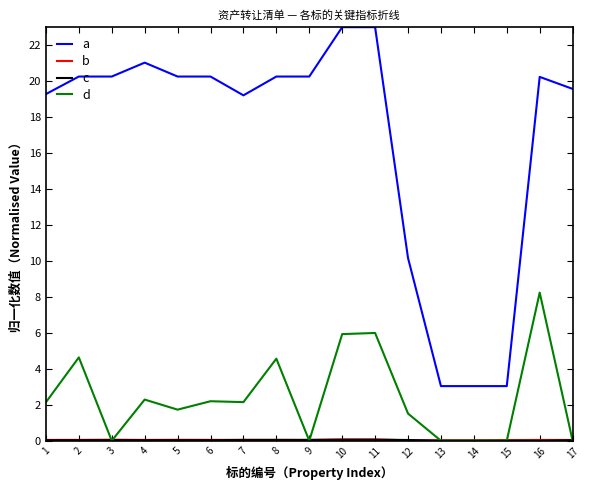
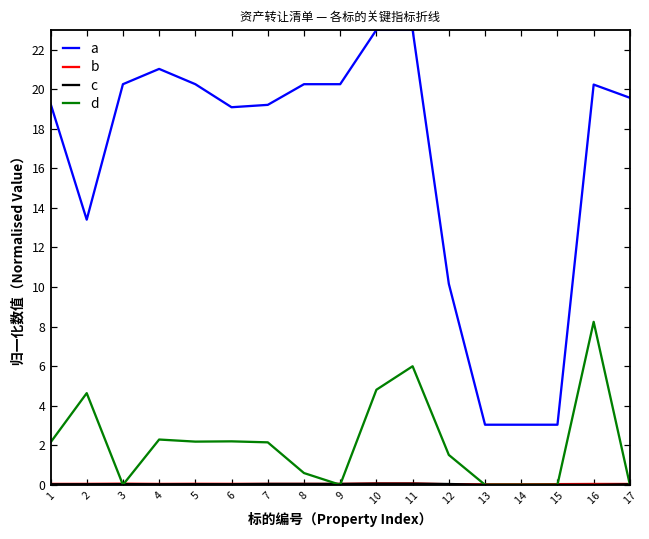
a, 2: 20.3 -> 13.4
d, 5: 1.7 -> 2.2
a, 6: 20.3 -> 19.1
d, 8: 4.6 -> 0.6
d, 10: 5.9 -> 4.8
